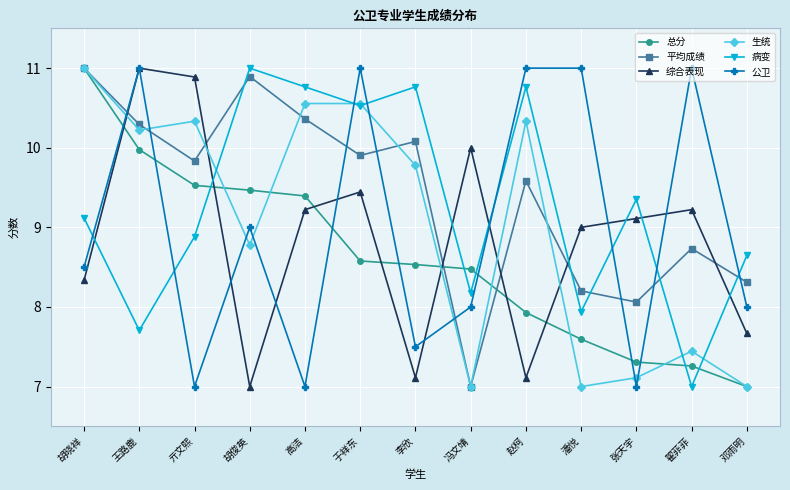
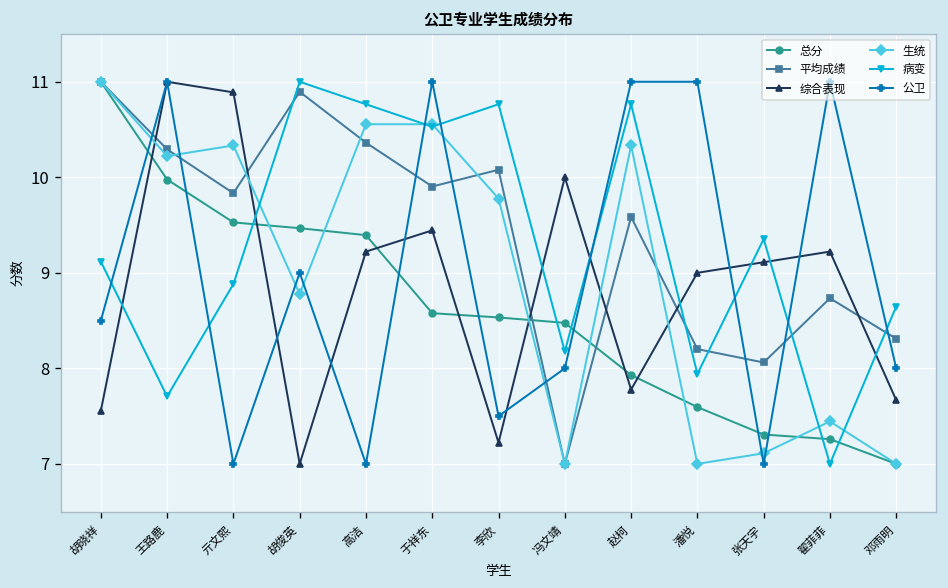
综合表现, 胡晓祥: 8.3 -> 7.6
综合表现, 李欣: 7.1 -> 7.2
综合表现, 赵柯: 7.1 -> 7.8
